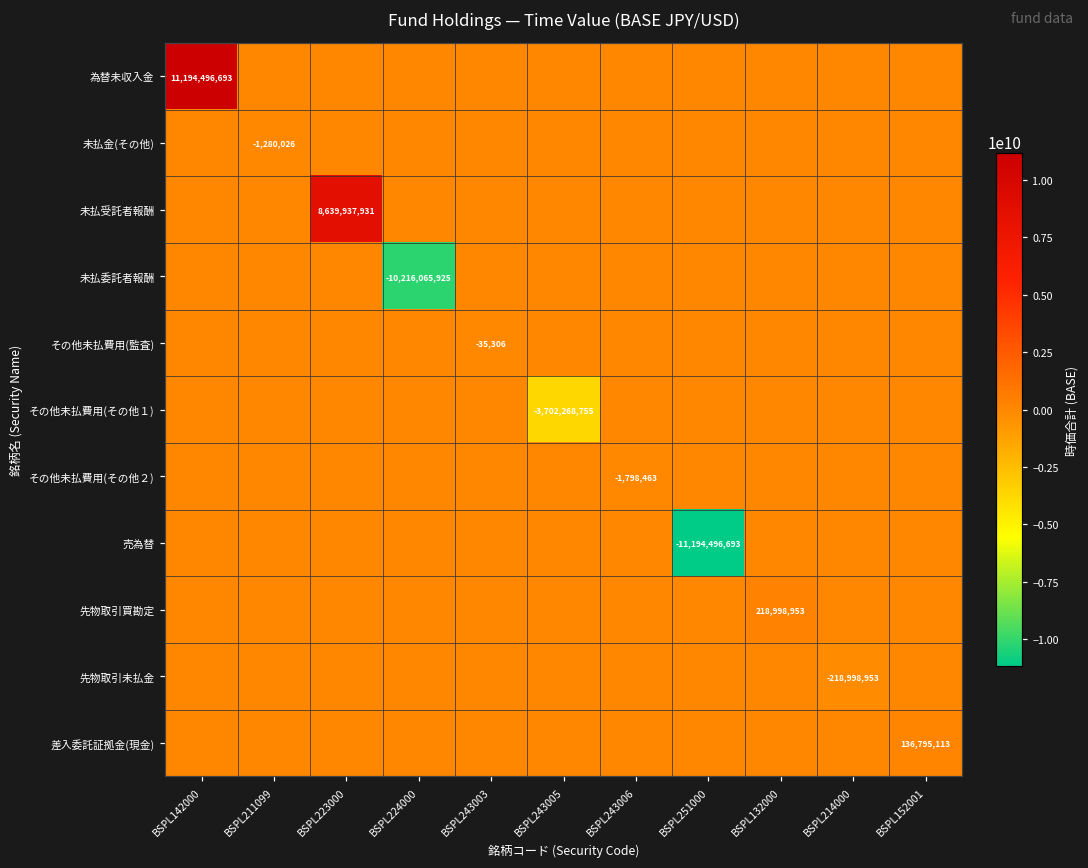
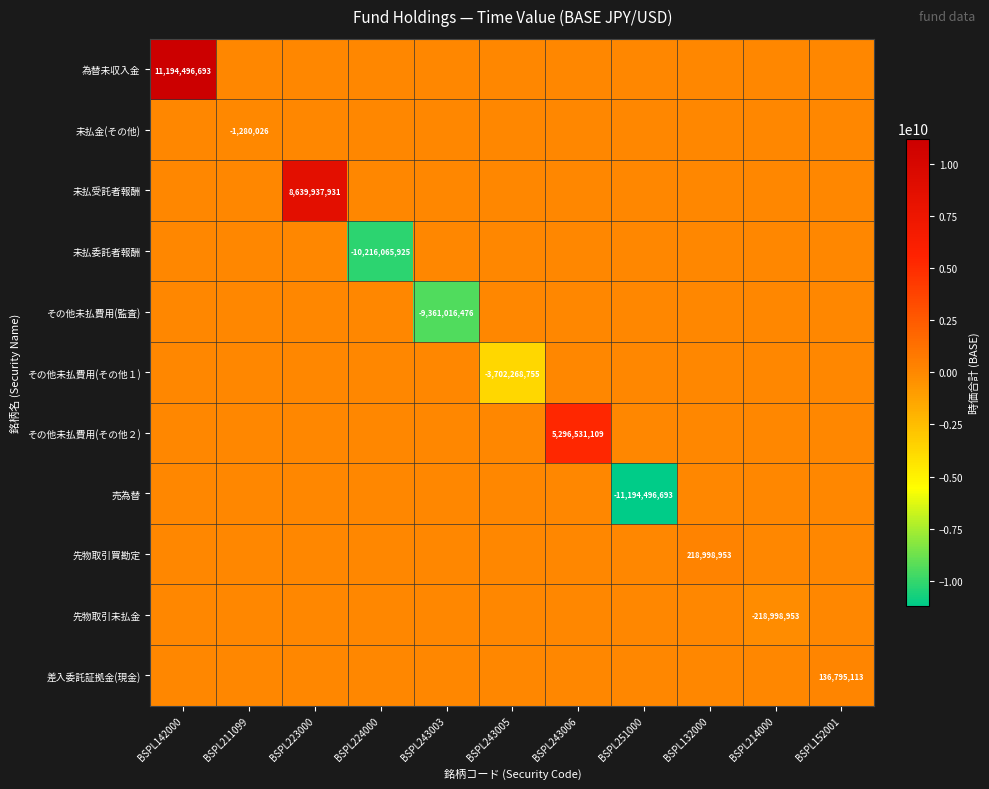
その他未払費用(監査), BSPL243003: -35,306 -> -9,361,016,476
その他未払費用(その他２), BSPL243006: -1,798,463 -> 5,296,531,109
